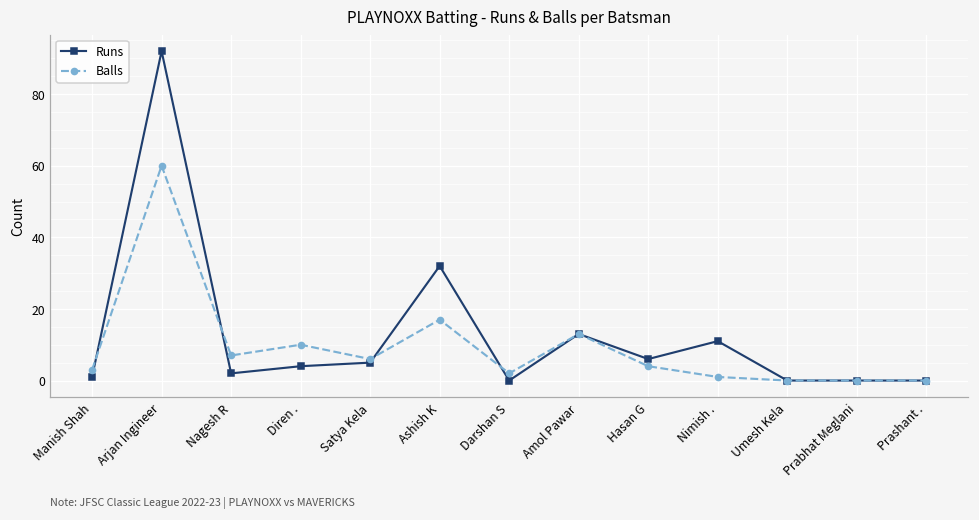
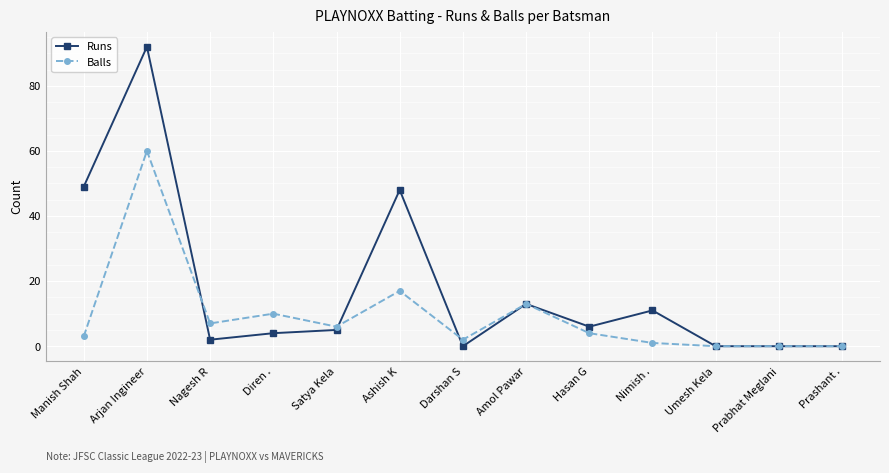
Runs, Manish Shah: 1 -> 49
Runs, Ashish K: 32 -> 48
